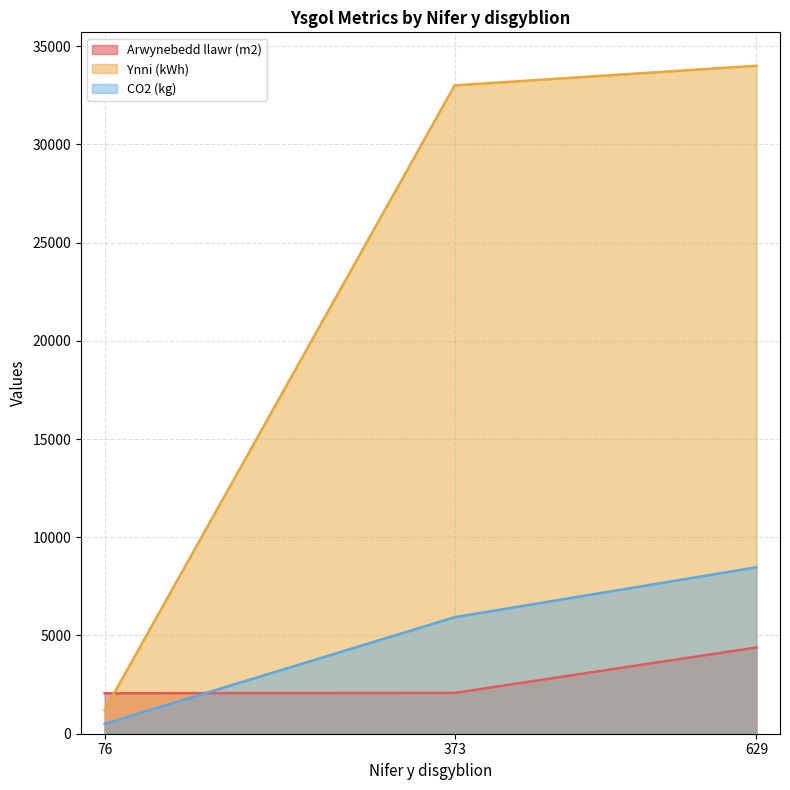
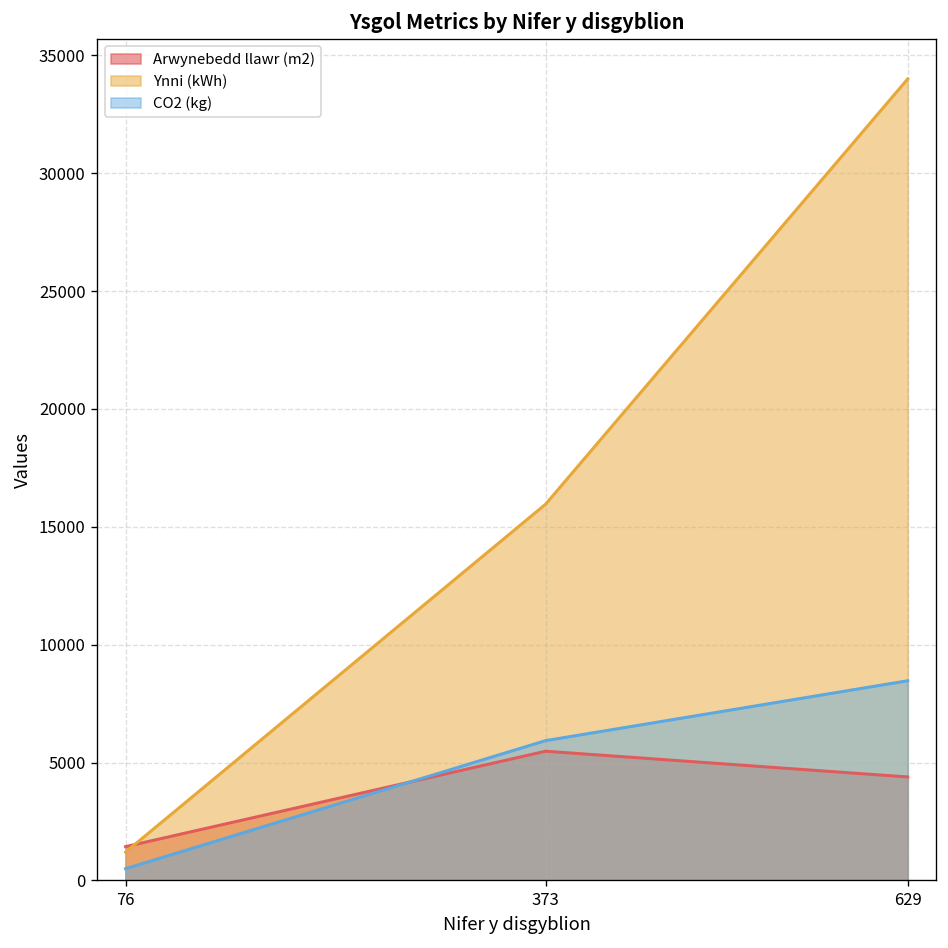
Arwynebedd llawr (m2), 76: 2100 -> 1400
Arwynebedd llawr (m2), 373: 2100 -> 5500
Ynni (kWh), 373: 33000 -> 16000
